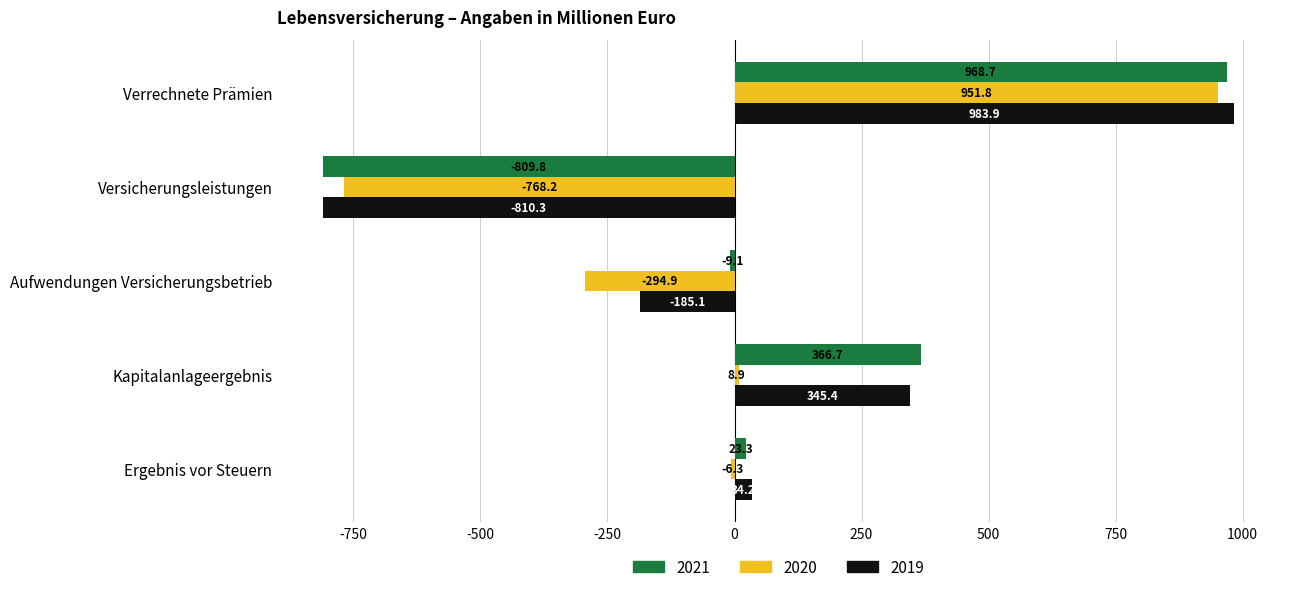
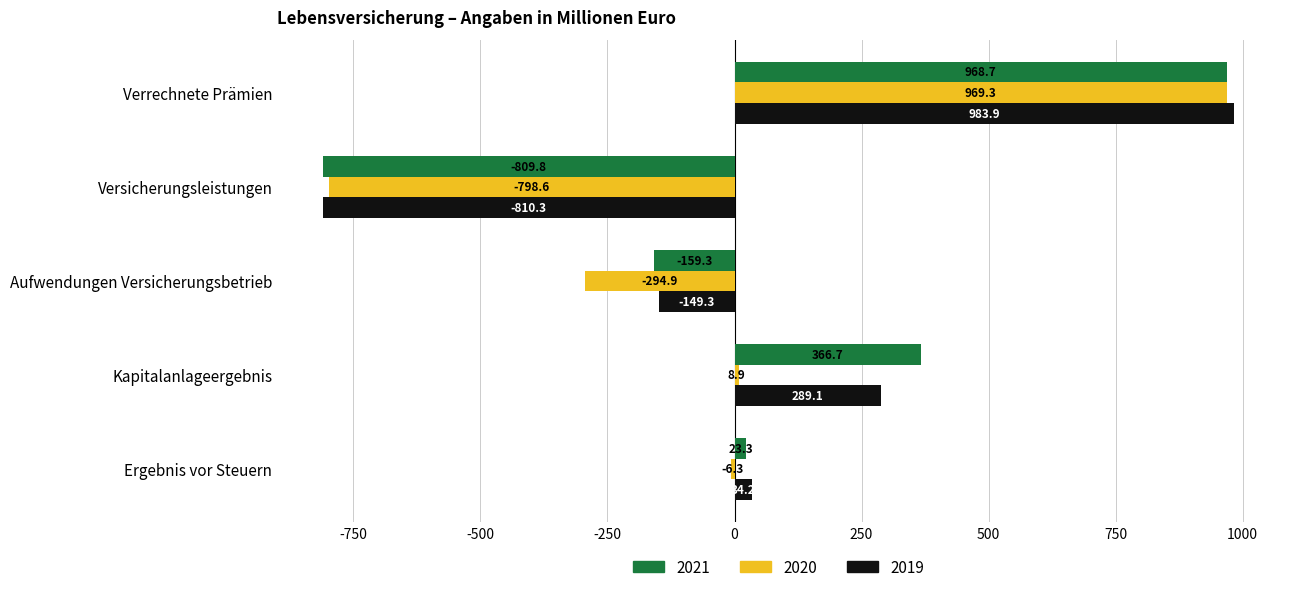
2020, Verrechnete Prämien: 951.8 -> 969.3
2020, Versicherungsleistungen: -768.2 -> -798.6
2021, Aufwendungen Versicherungsbetrieb: -9.1 -> -159.3
2019, Aufwendungen Versicherungsbetrieb: -185.1 -> -149.3
2019, Kapitalanlageergebnis: 345.4 -> 289.1
